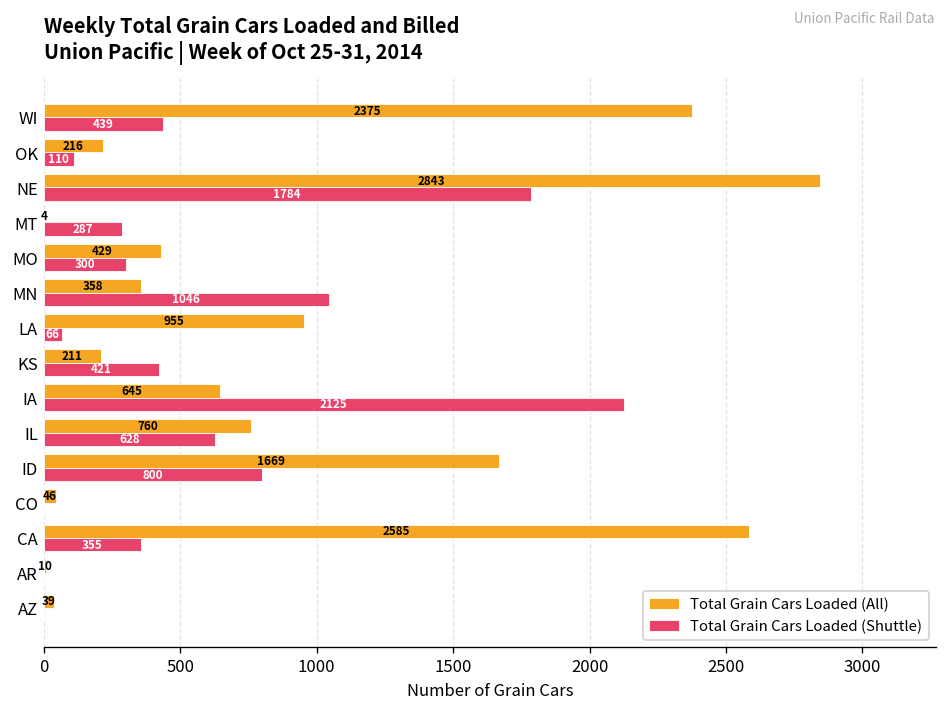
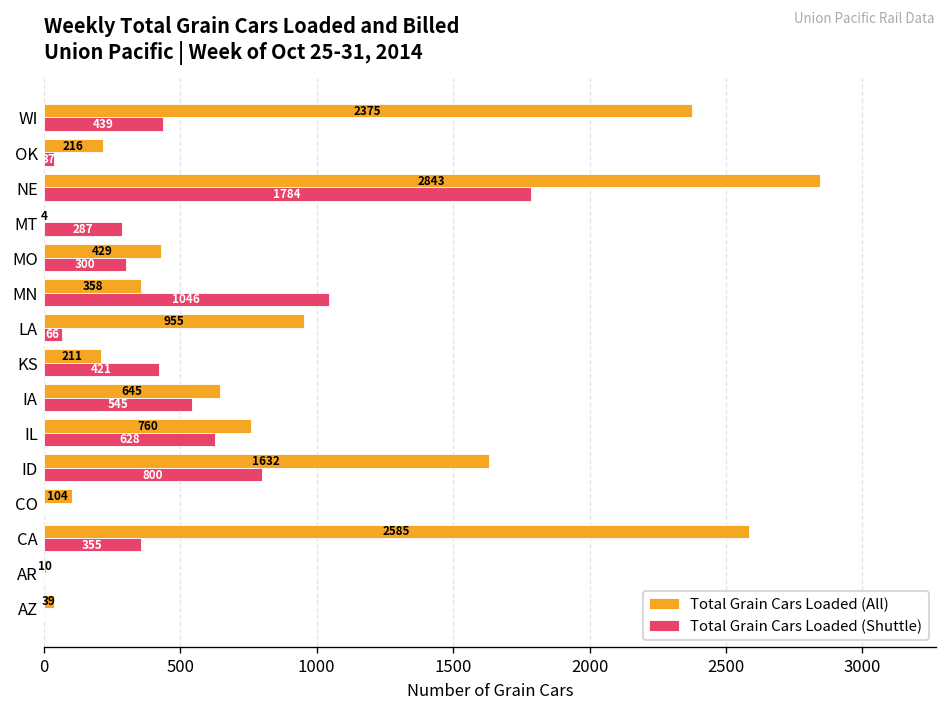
Total Grain Cars Loaded (Shuttle), OK: 110 -> 40
Total Grain Cars Loaded (Shuttle), IA: 2125 -> 545
Total Grain Cars Loaded (All), ID: 1669 -> 1632
Total Grain Cars Loaded (All), CO: 46 -> 104
